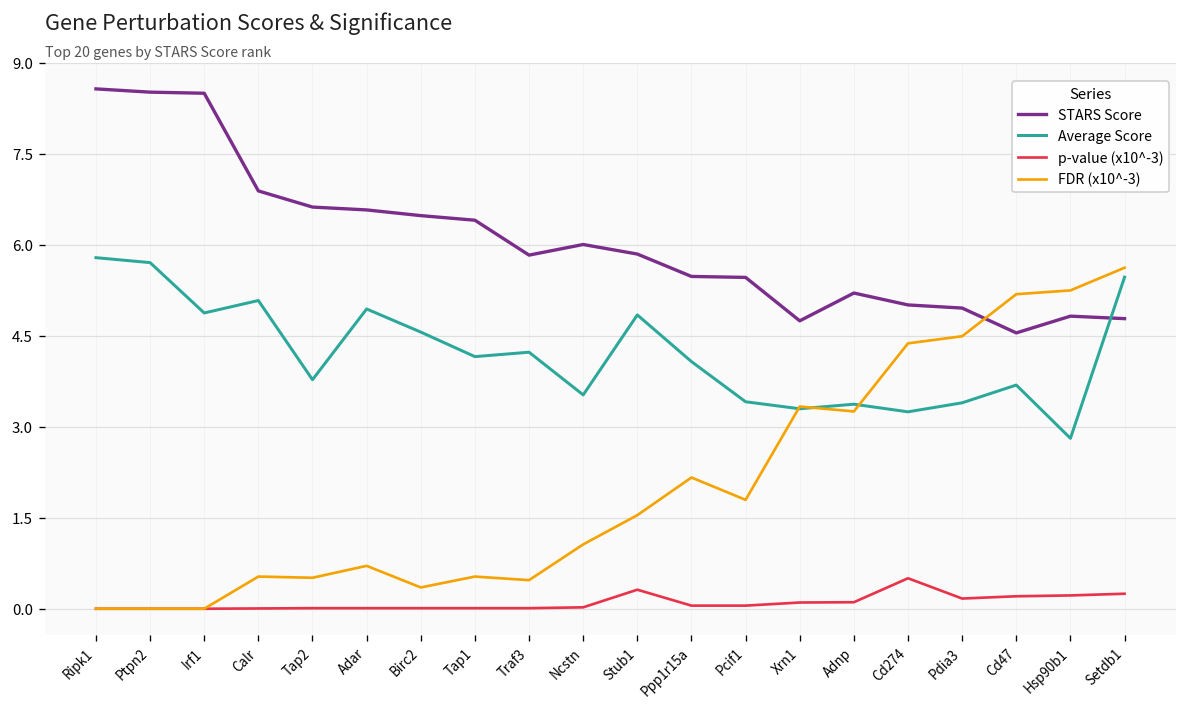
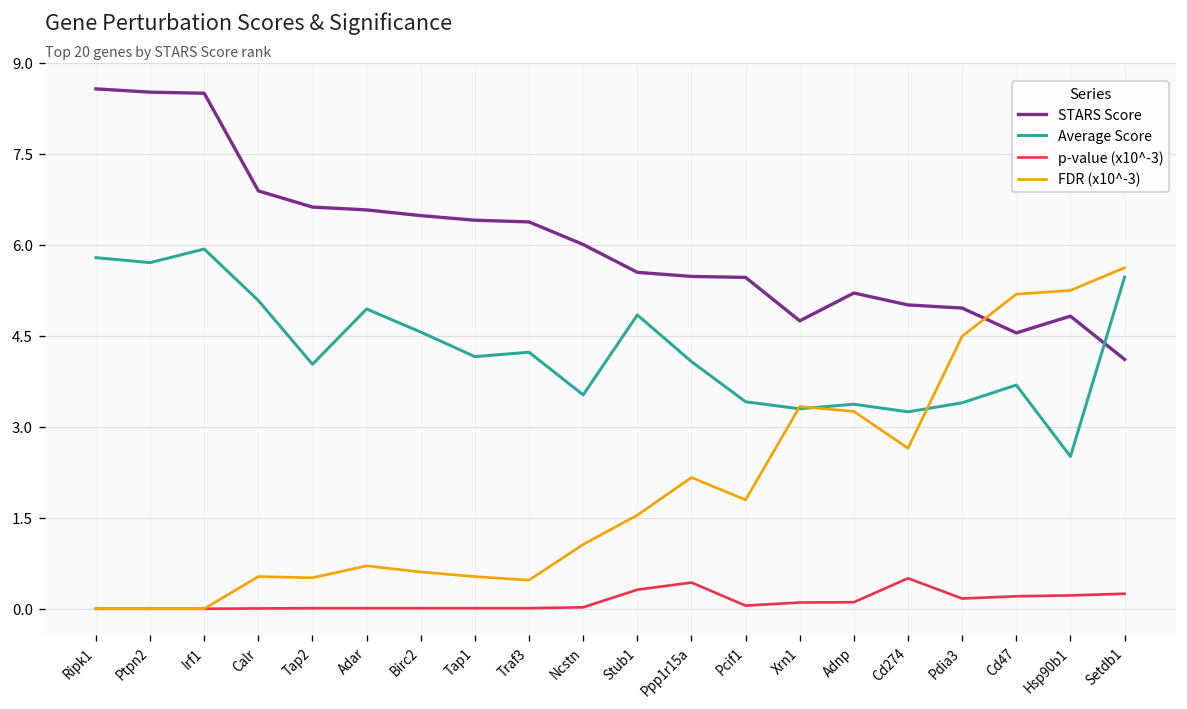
Average Score, Irf1: 4.9 -> 5.9
Average Score, Tap2: 3.8 -> 4.0
FDR (x10^-3), Birc2: 0.4 -> 0.6
STARS Score, Traf3: 5.8 -> 6.4
STARS Score, Stub1: 5.8 -> 5.5
p-value (x10^-3), Ppp1r15a: 0.1 -> 0.4
FDR (x10^-3), Cd274: 4.4 -> 2.6
Average Score, Hsp90b1: 2.8 -> 2.5
STARS Score, Setdb1: 4.8 -> 4.1
